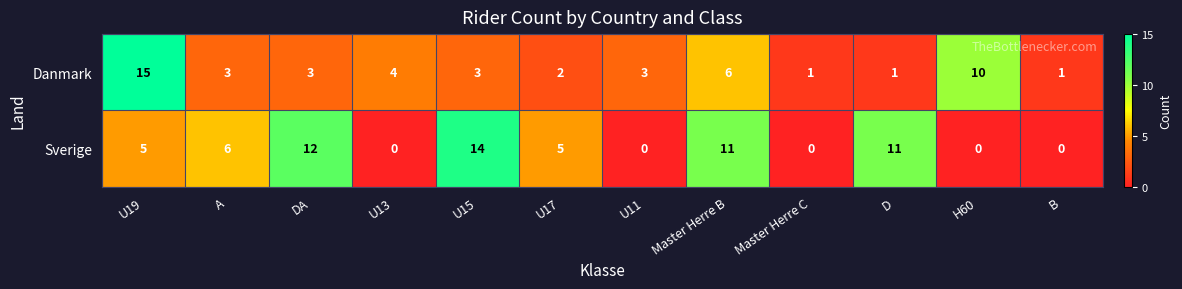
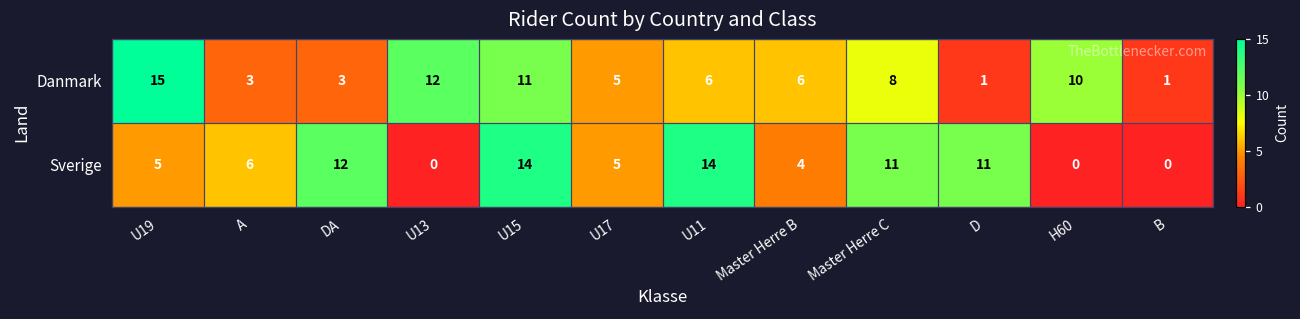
Danmark, U13: 4 -> 12
Danmark, U15: 3 -> 11
Danmark, U17: 2 -> 5
Danmark, U11: 3 -> 6
Danmark, Master Herre C: 1 -> 8
Sverige, U11: 0 -> 14
Sverige, Master Herre B: 11 -> 4
Sverige, Master Herre C: 0 -> 11
